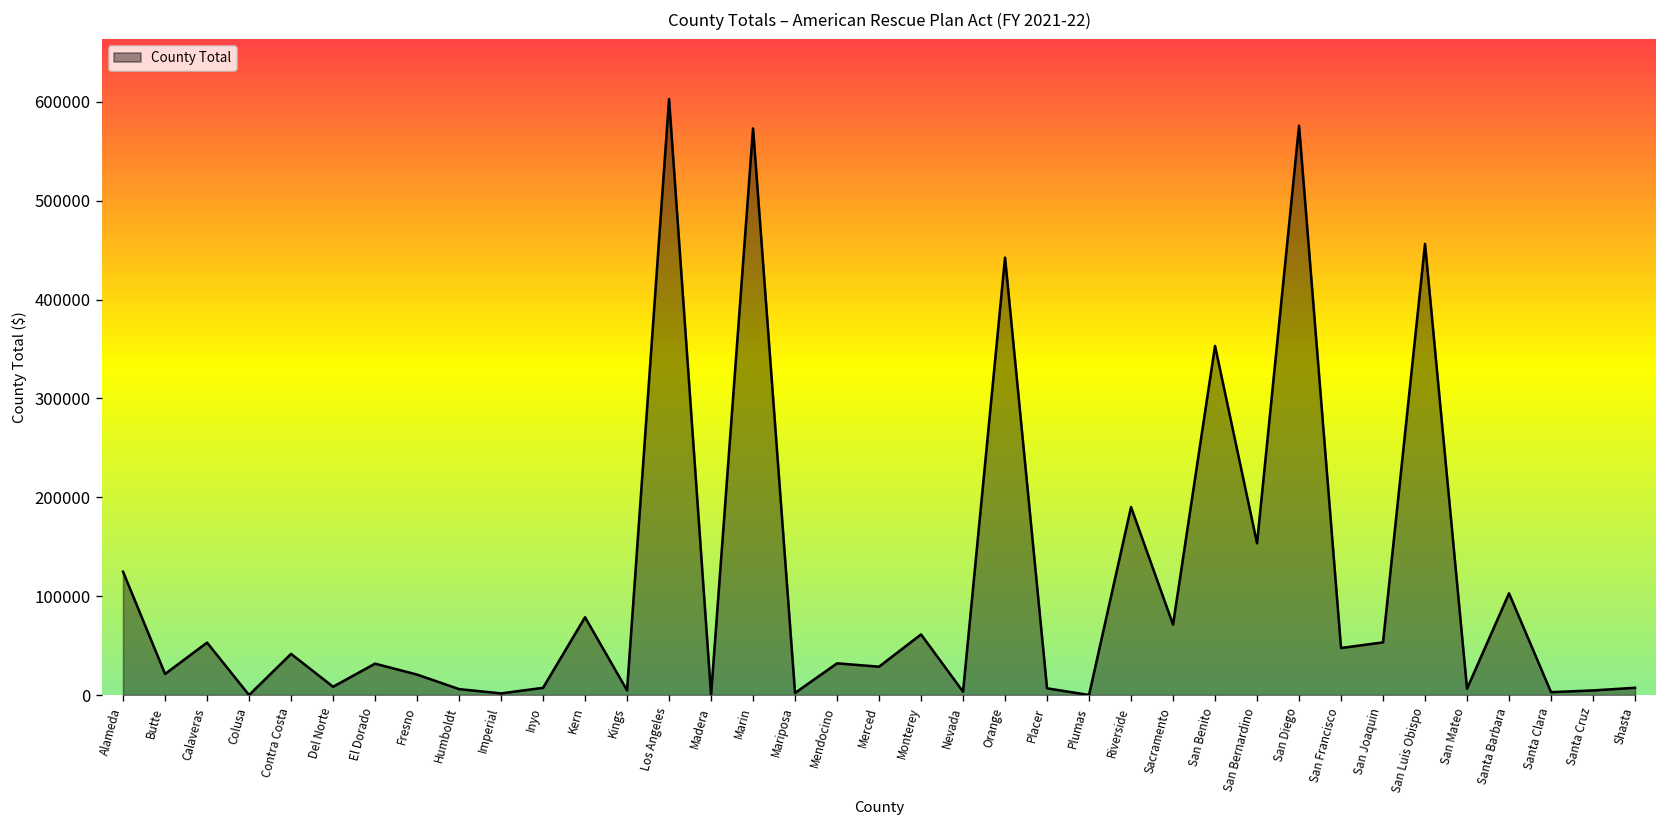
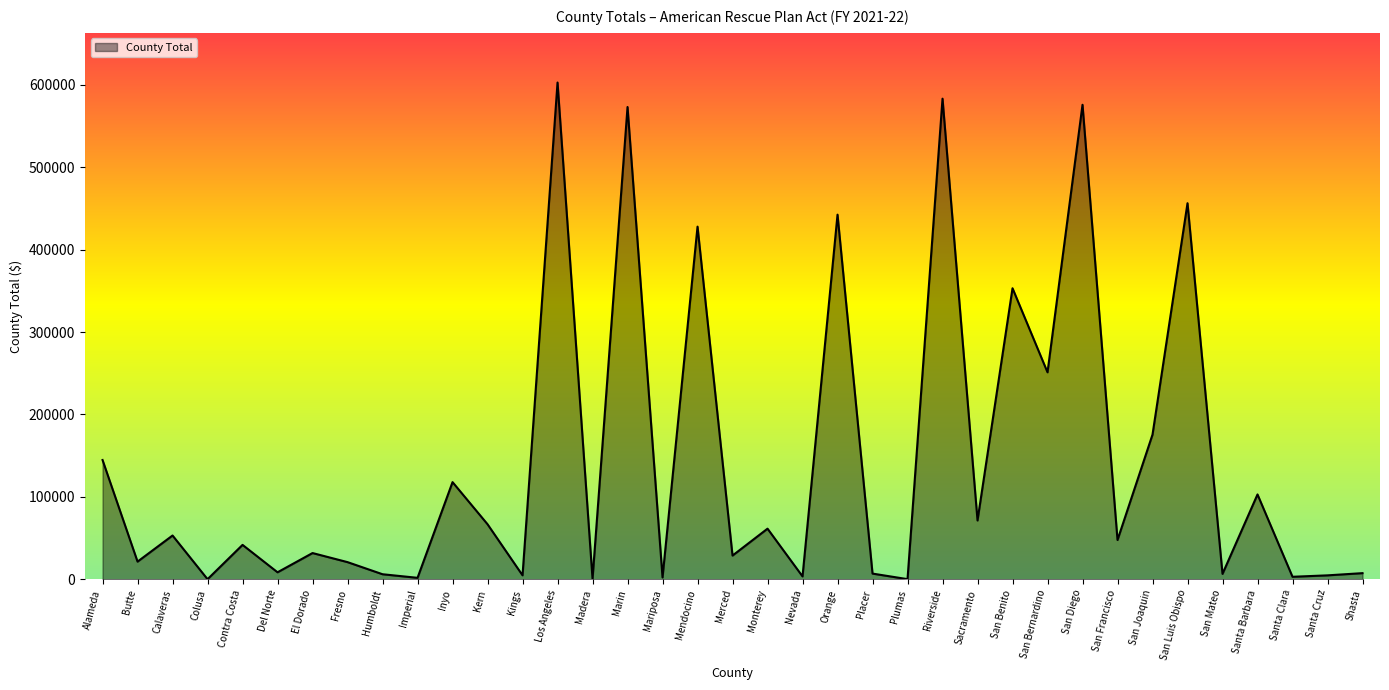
Alameda: 120000 -> 140000
Inyo: 10000 -> 120000
Kern: 80000 -> 70000
Mendocino: 30000 -> 430000
Riverside: 190000 -> 580000
San Bernardino: 150000 -> 250000
San Joaquin: 50000 -> 180000
